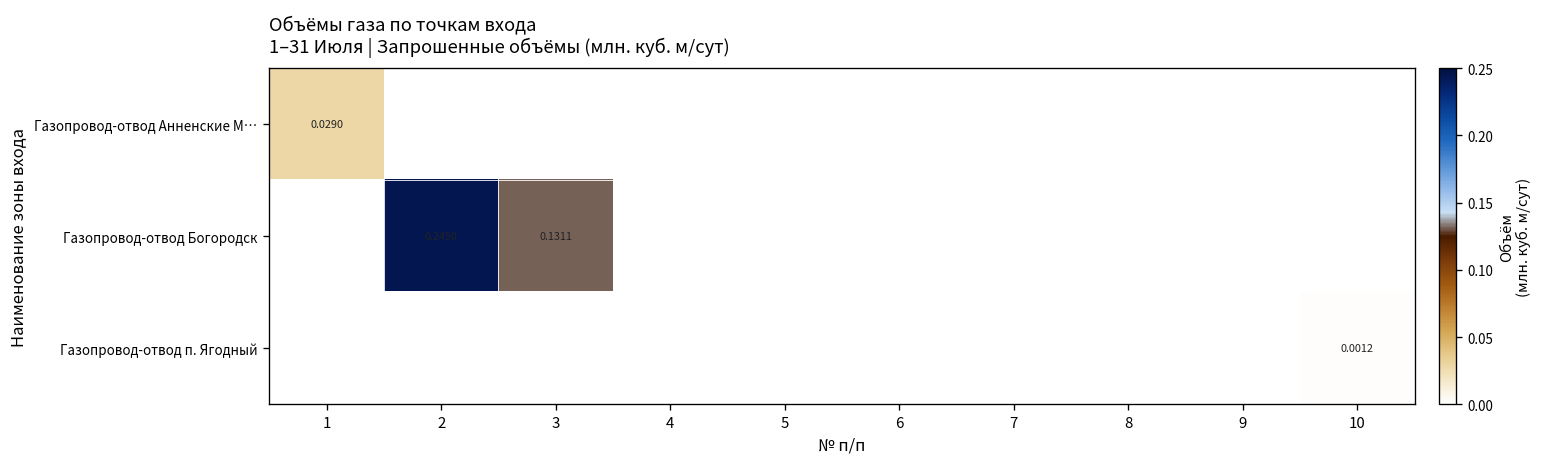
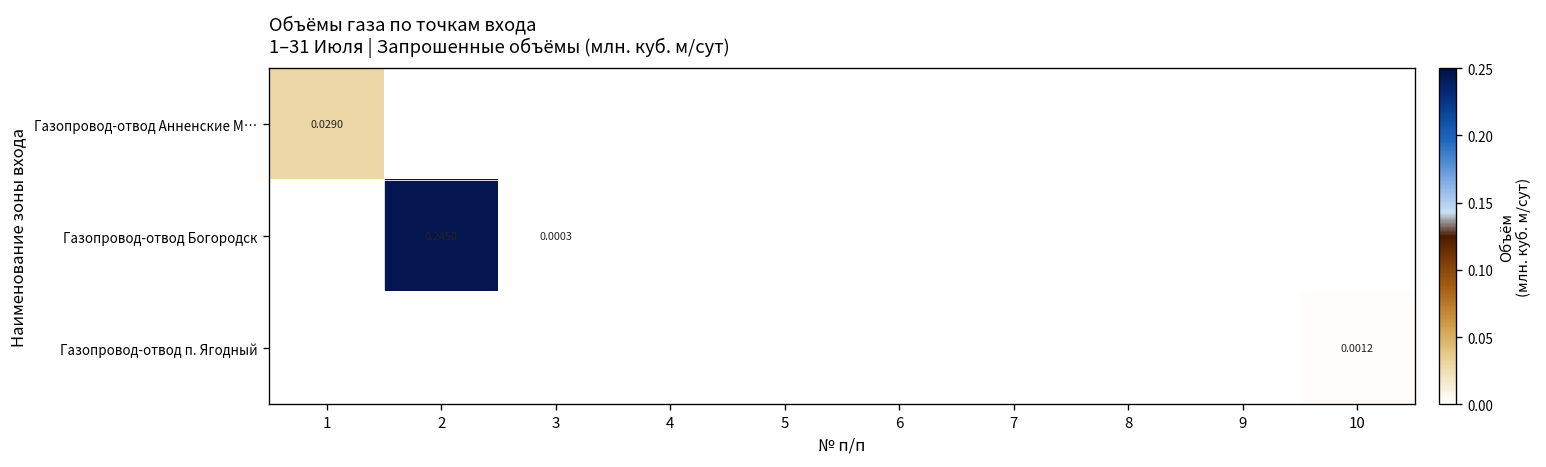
Газопровод-отвод Богородск, 3: 0.1311 -> 0.0003
